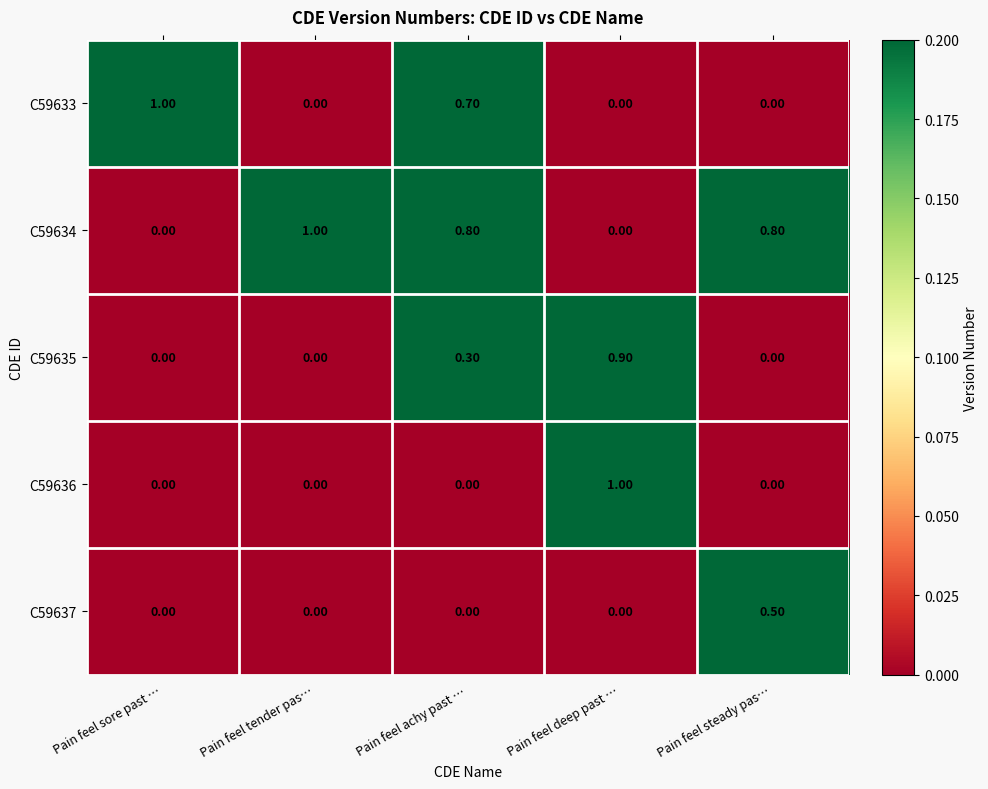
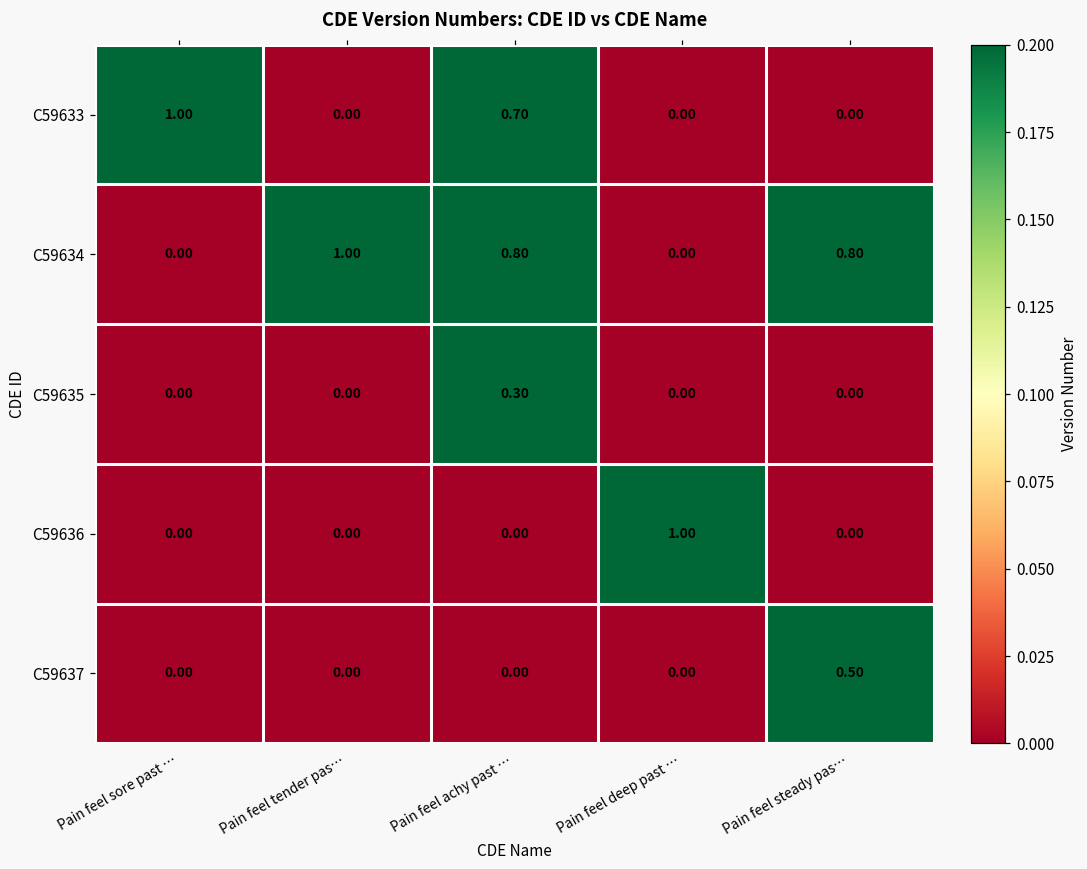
C59635, Pain feel deep past …: 0.90 -> 0.00
